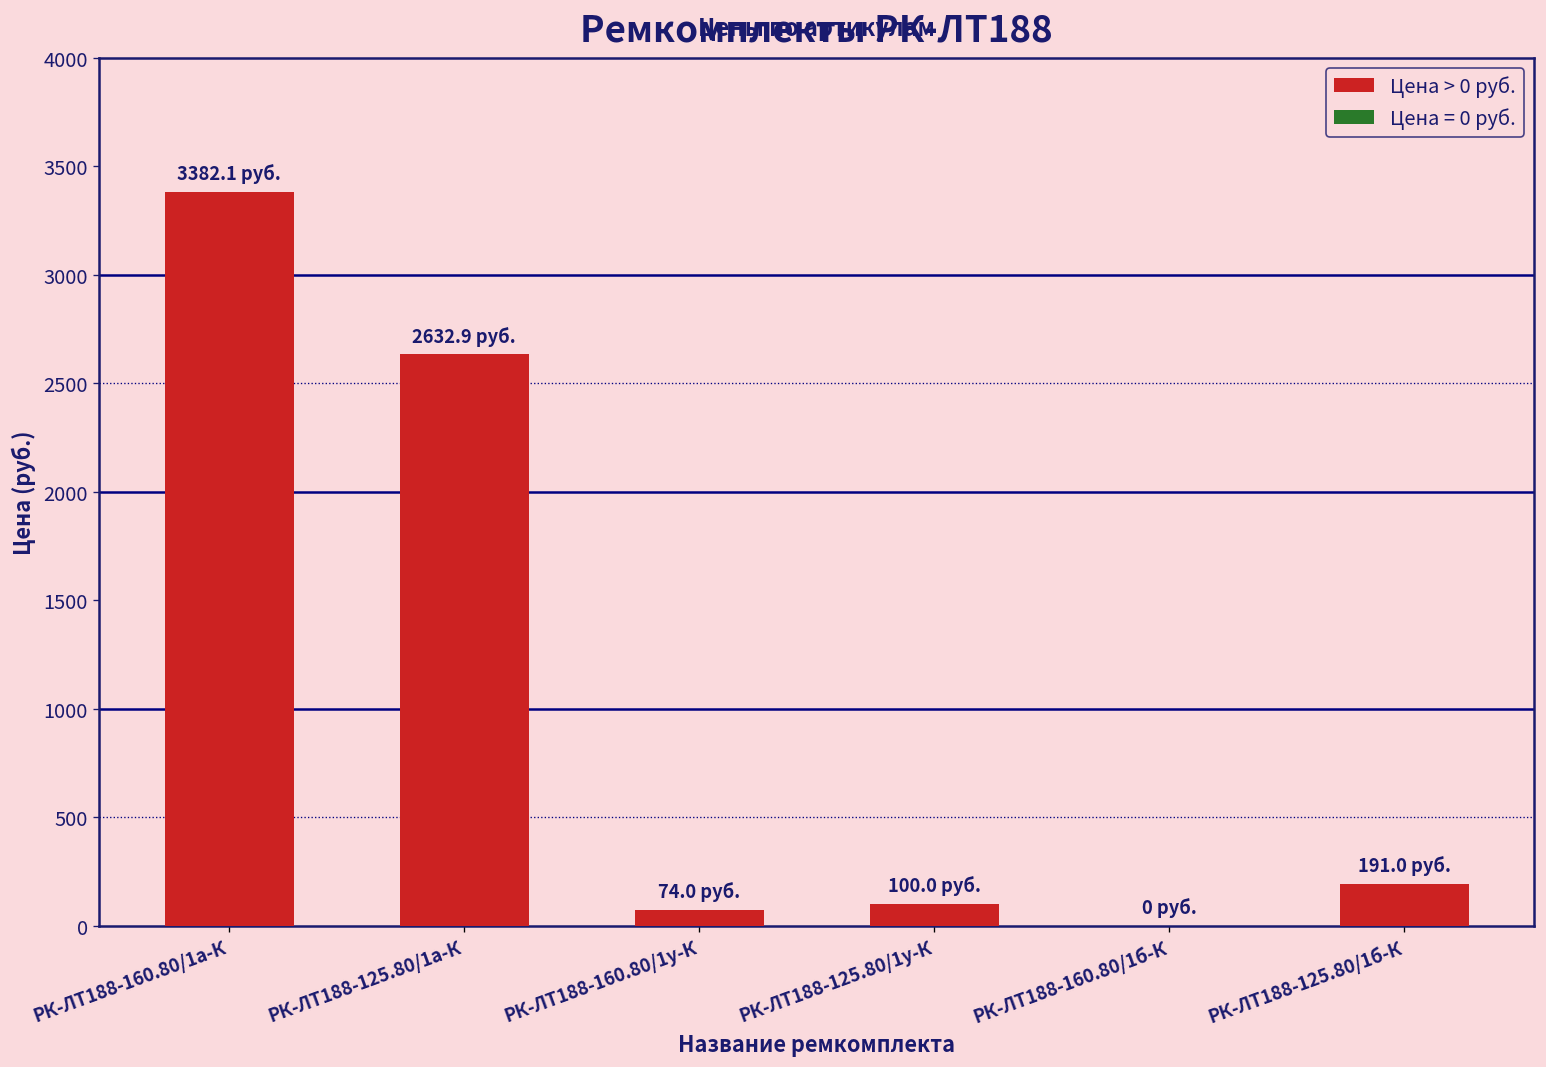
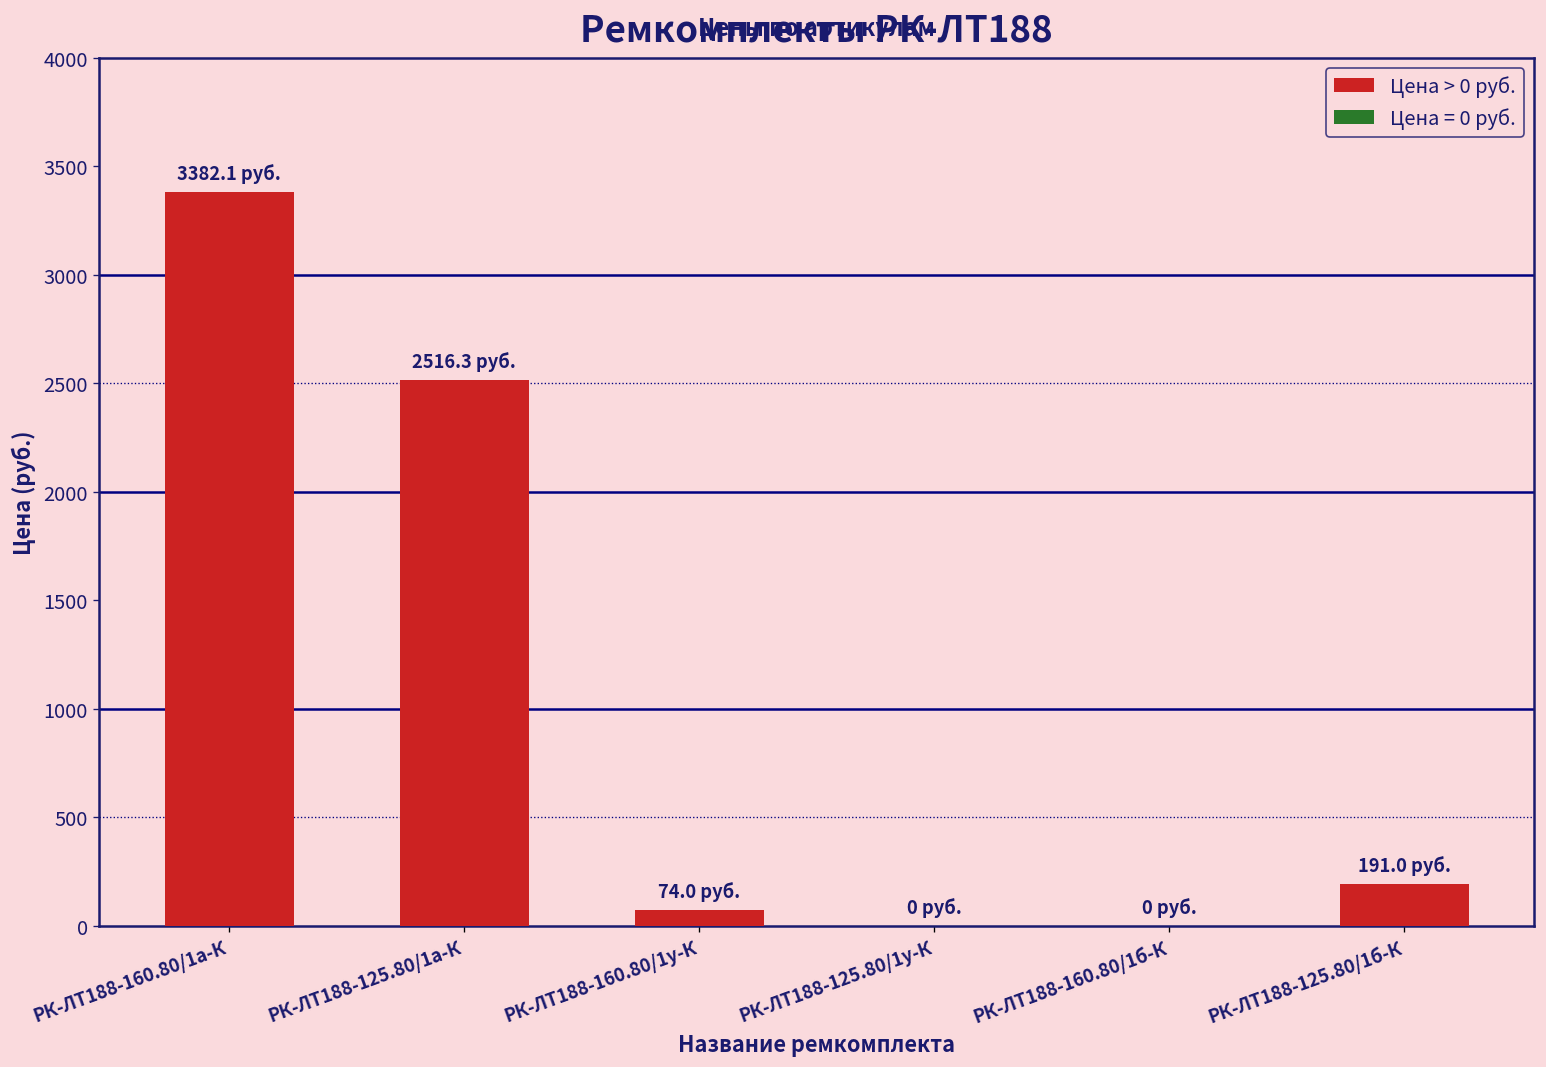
РК-ЛТ188-125.80/1а-К: 2632.9 -> 2516.3
РК-ЛТ188-125.80/1у-К: 100.0 -> 0
